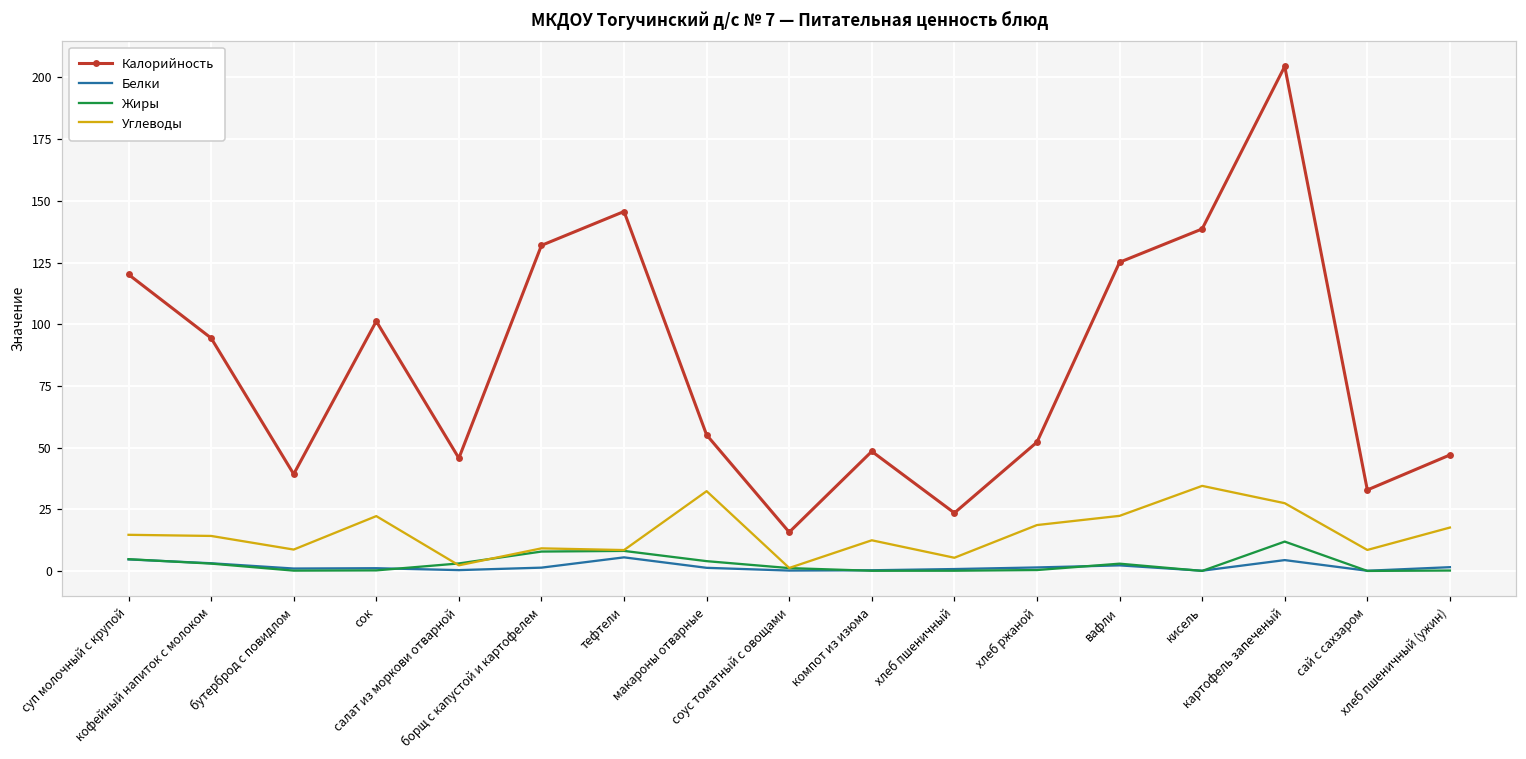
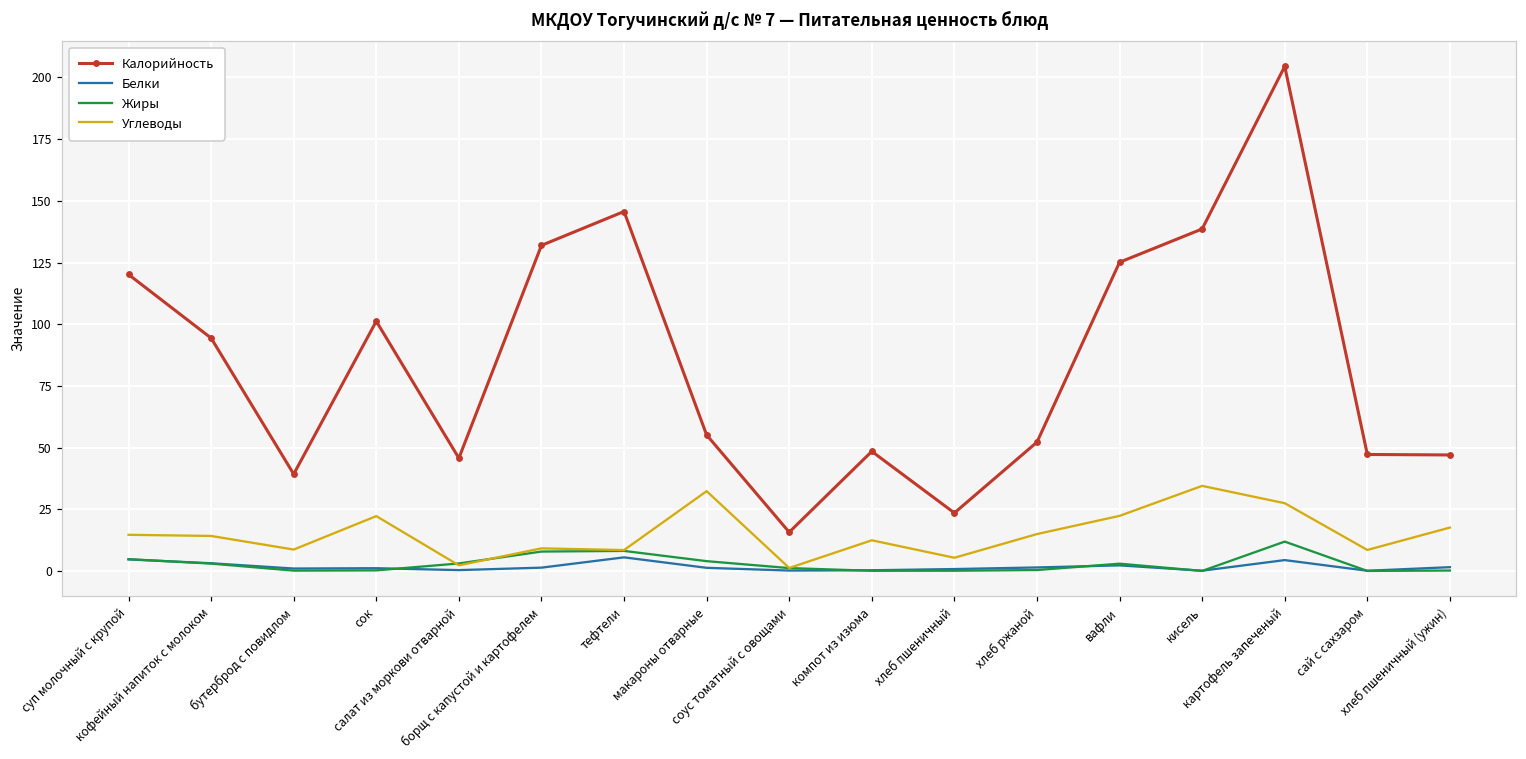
Углеводы, хлеб ржаной: 19 -> 15
Калорийность, сай с сахзаром: 33 -> 47
